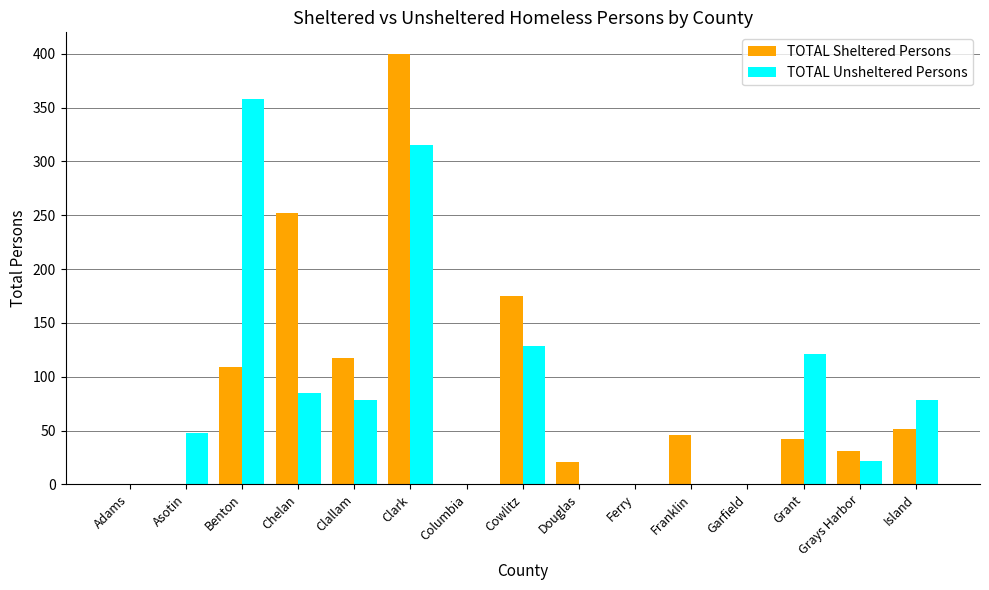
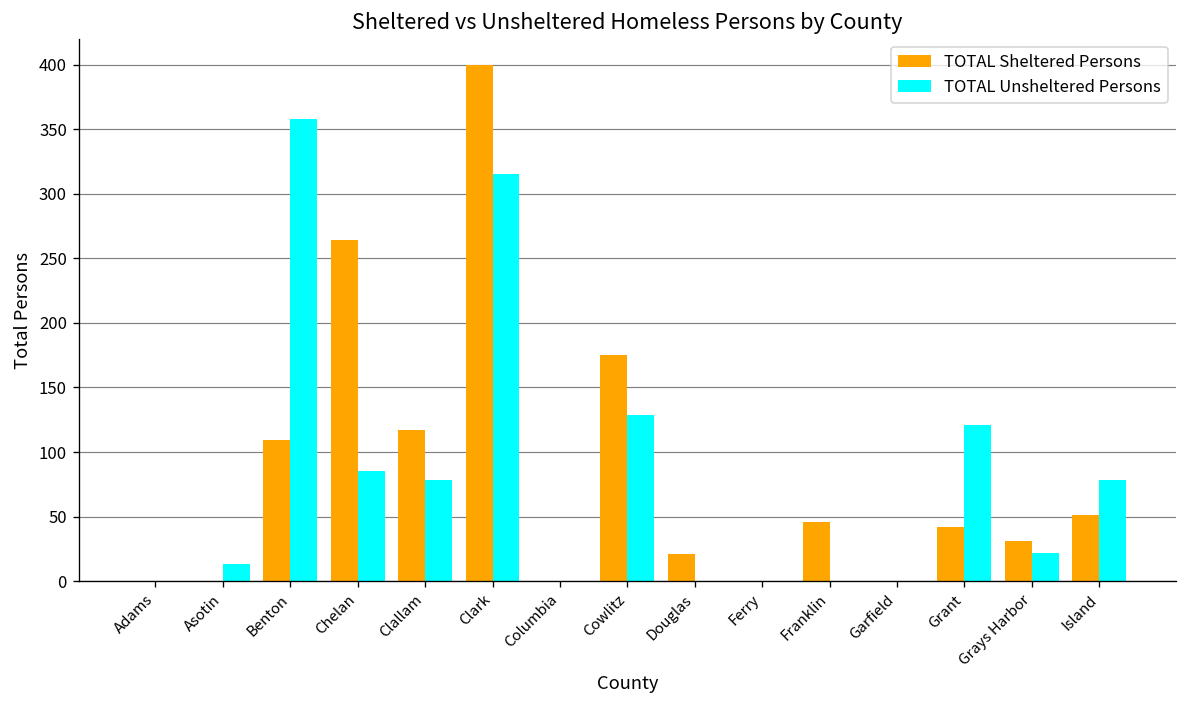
TOTAL Unsheltered Persons, Asotin: 48 -> 13
TOTAL Sheltered Persons, Chelan: 252 -> 264
